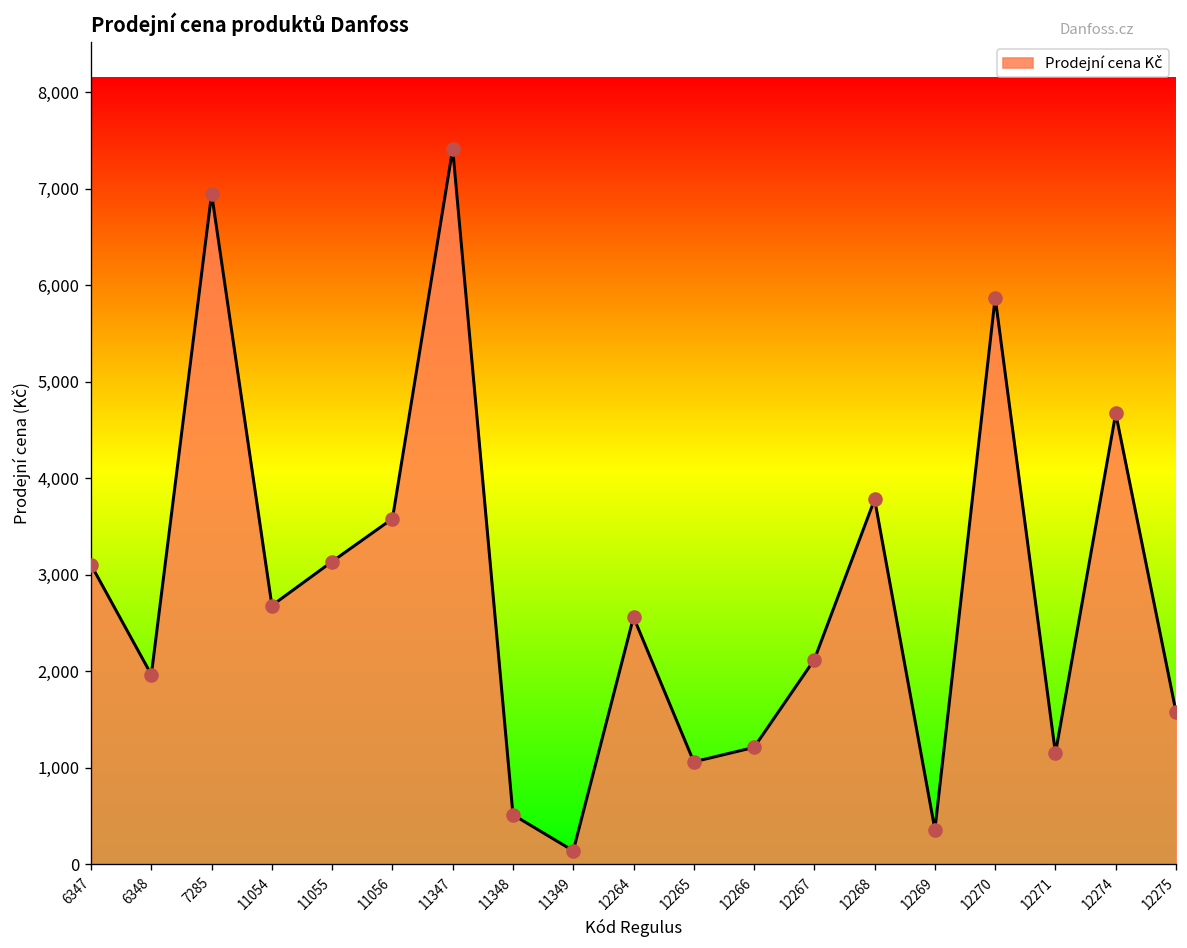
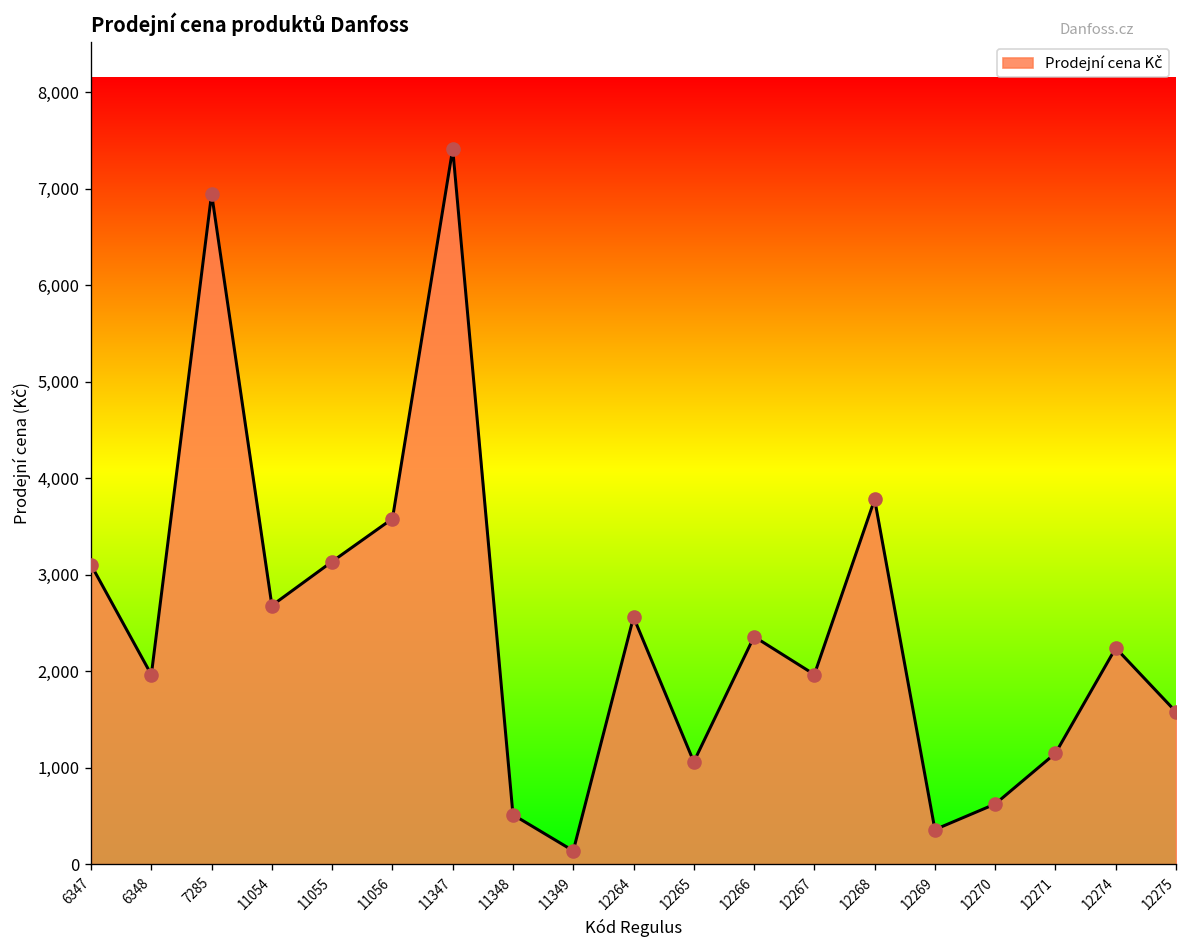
12266: 1,200 -> 2,400
12267: 2,100 -> 2,000
12270: 5,900 -> 600
12274: 4,700 -> 2,200
